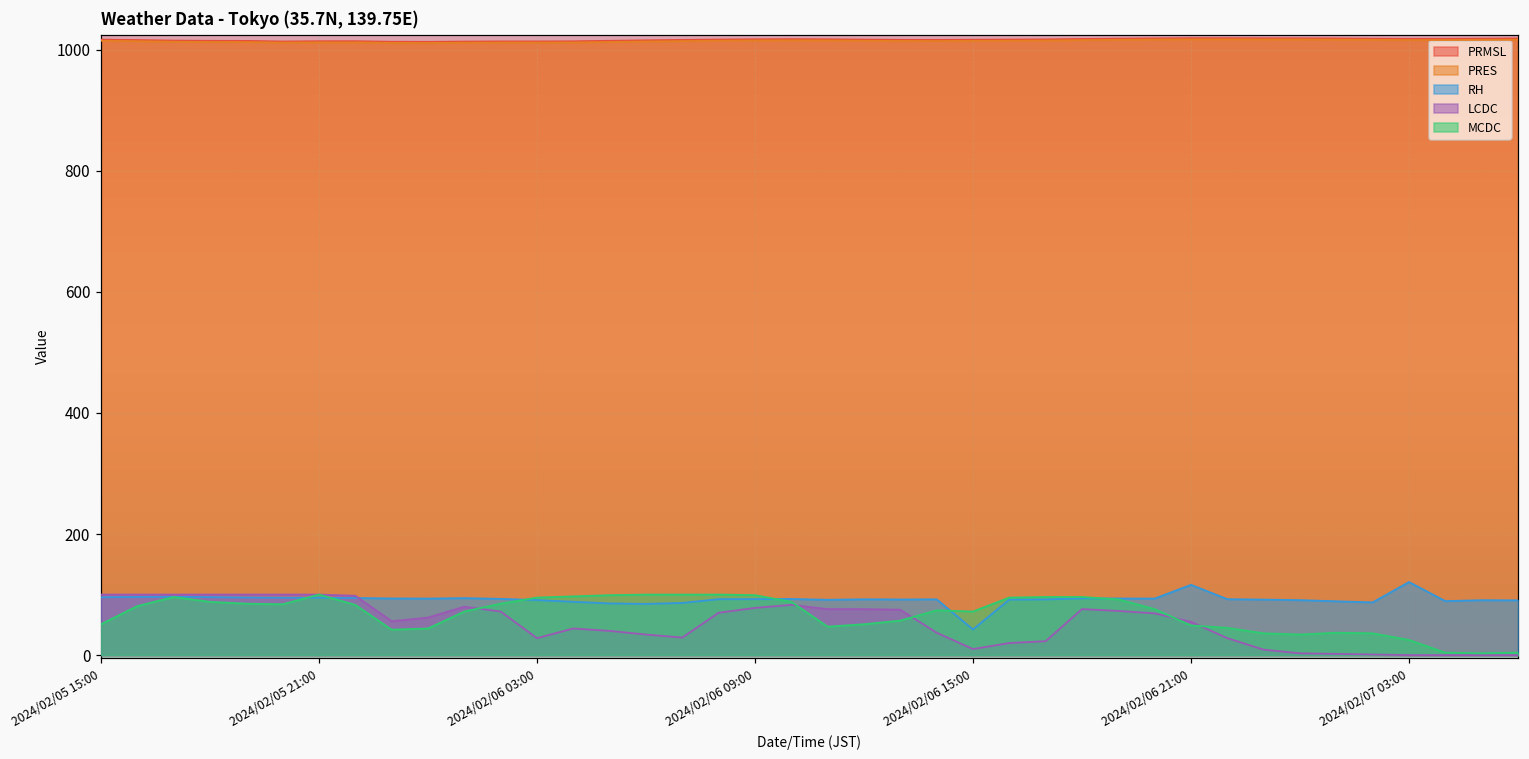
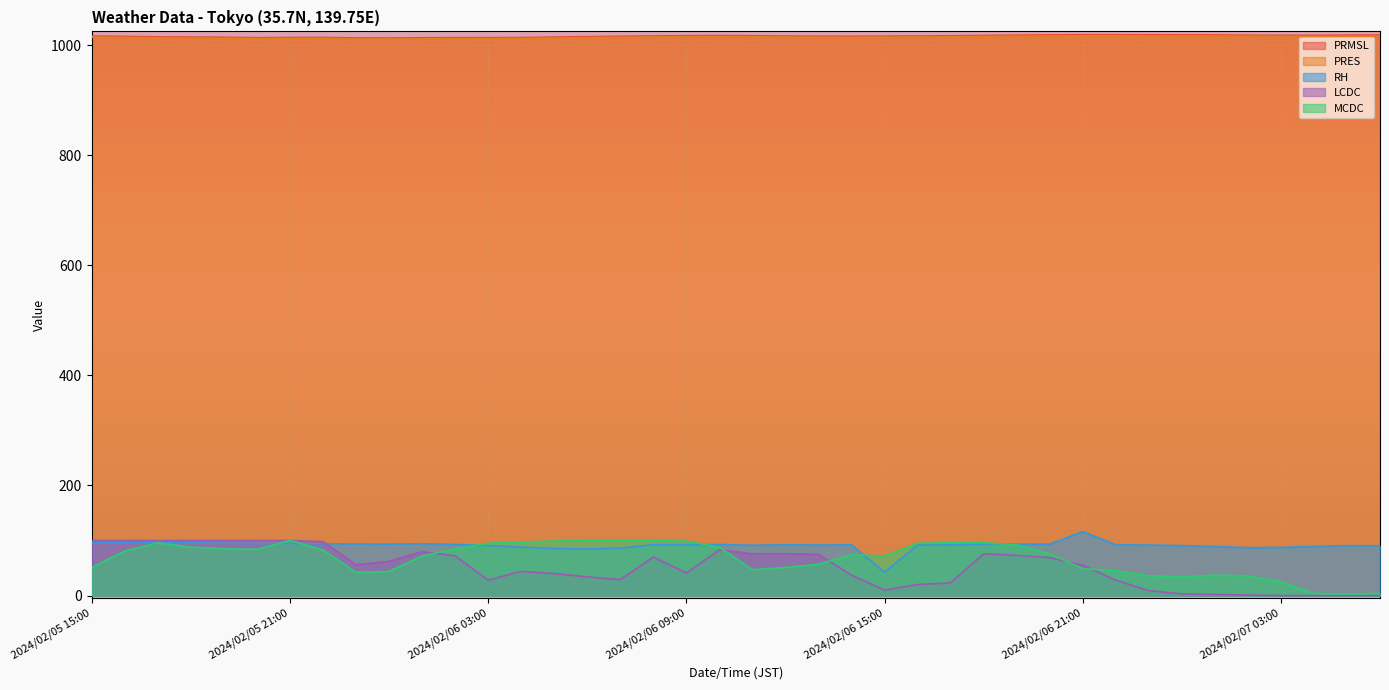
LCDC, 2024/02/06 09:00: 80 -> 40
RH, 2024/02/07 03:00: 120 -> 90
